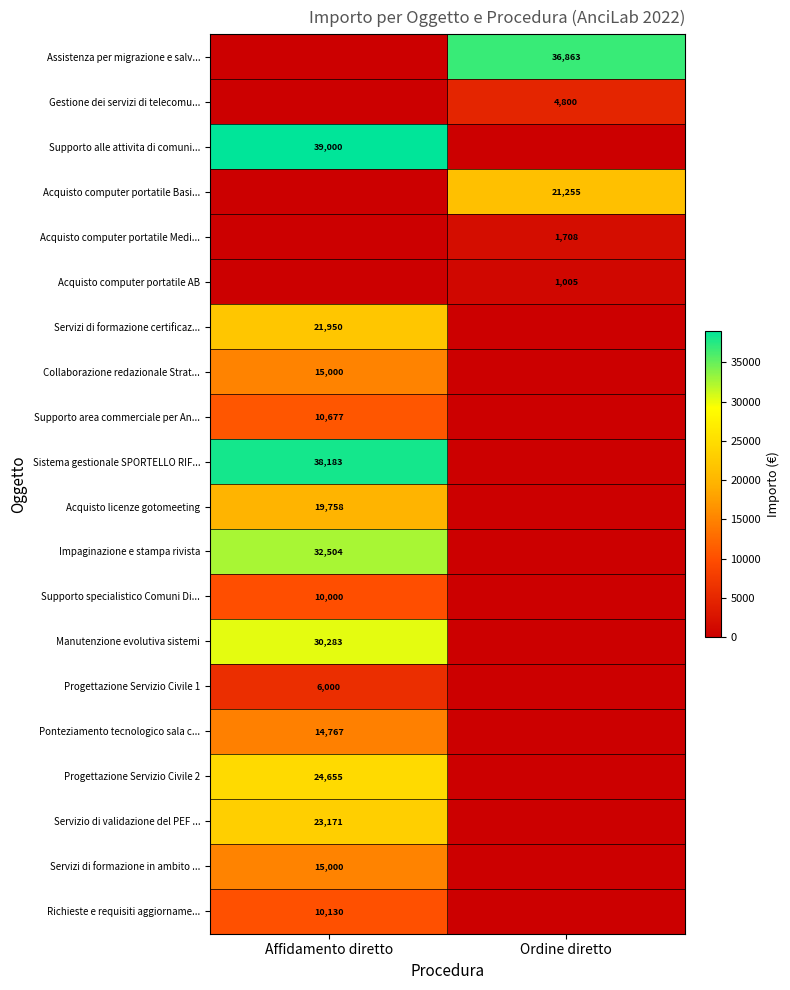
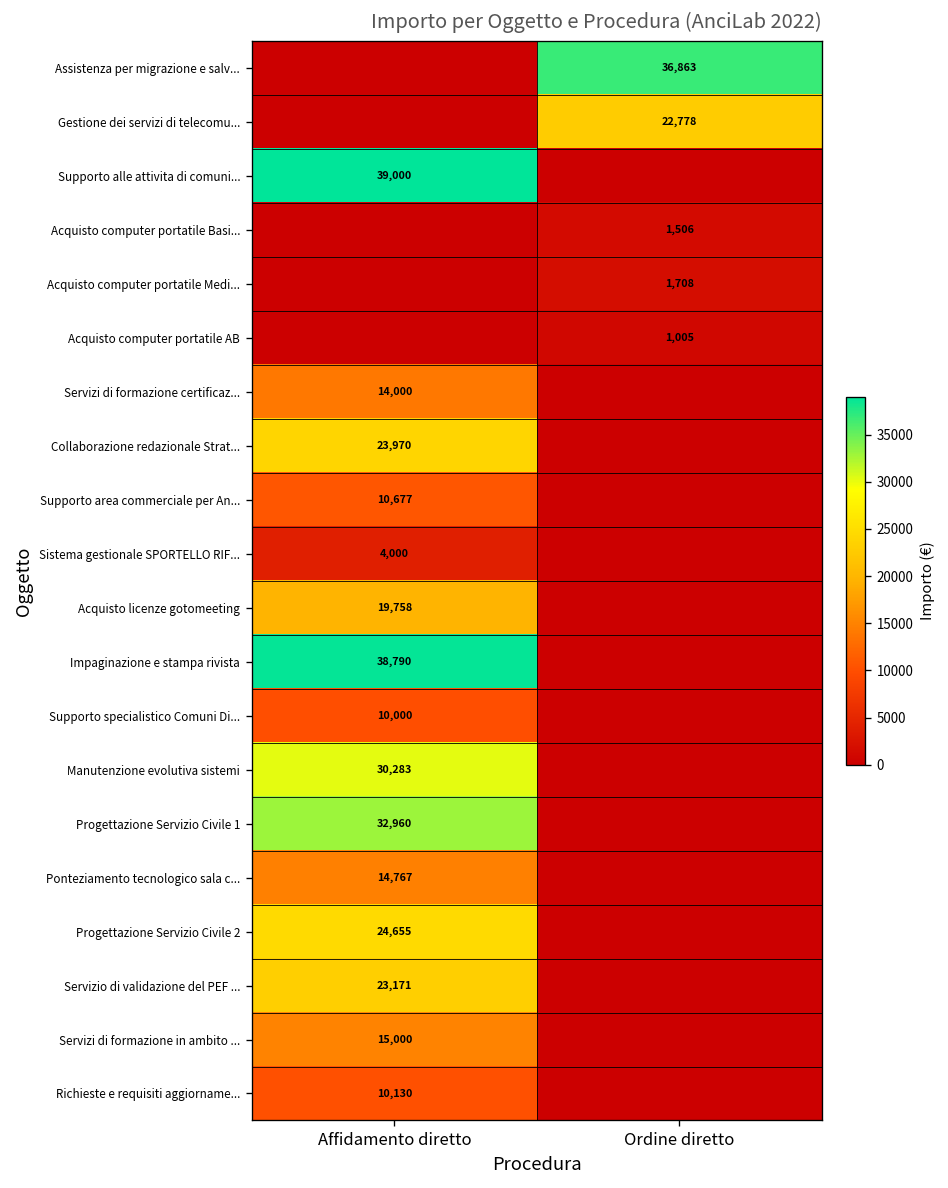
Gestione dei servizi di telecomu..., Ordine diretto: 4,800 -> 22,778
Acquisto computer portatile Basi..., Ordine diretto: 21,255 -> 1,506
Servizi di formazione certificaz..., Affidamento diretto: 21,950 -> 14,000
Collaborazione redazionale Strat..., Affidamento diretto: 15,000 -> 23,970
Sistema gestionale SPORTELLO RIF..., Affidamento diretto: 38,183 -> 4,000
Impaginazione e stampa rivista, Affidamento diretto: 32,504 -> 38,790
Progettazione Servizio Civile 1, Affidamento diretto: 6,000 -> 32,960
